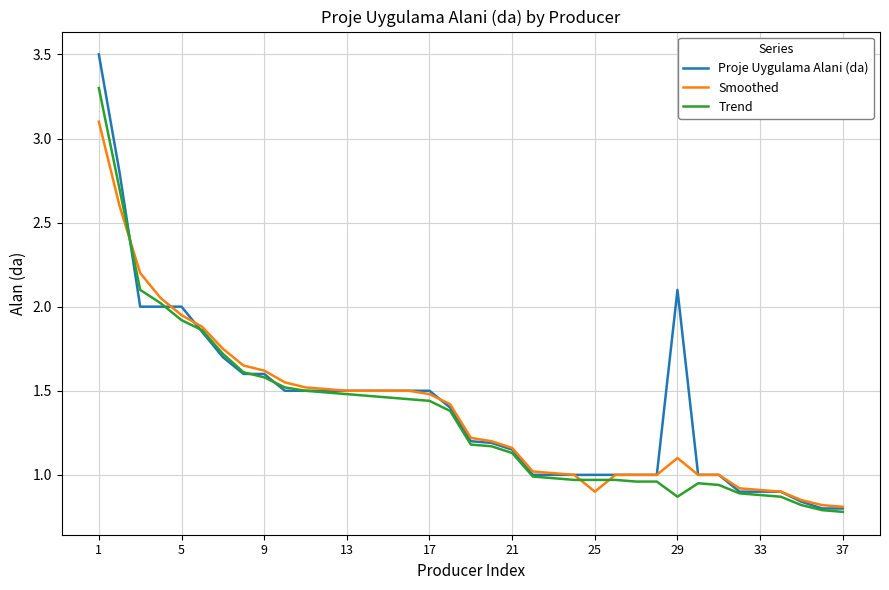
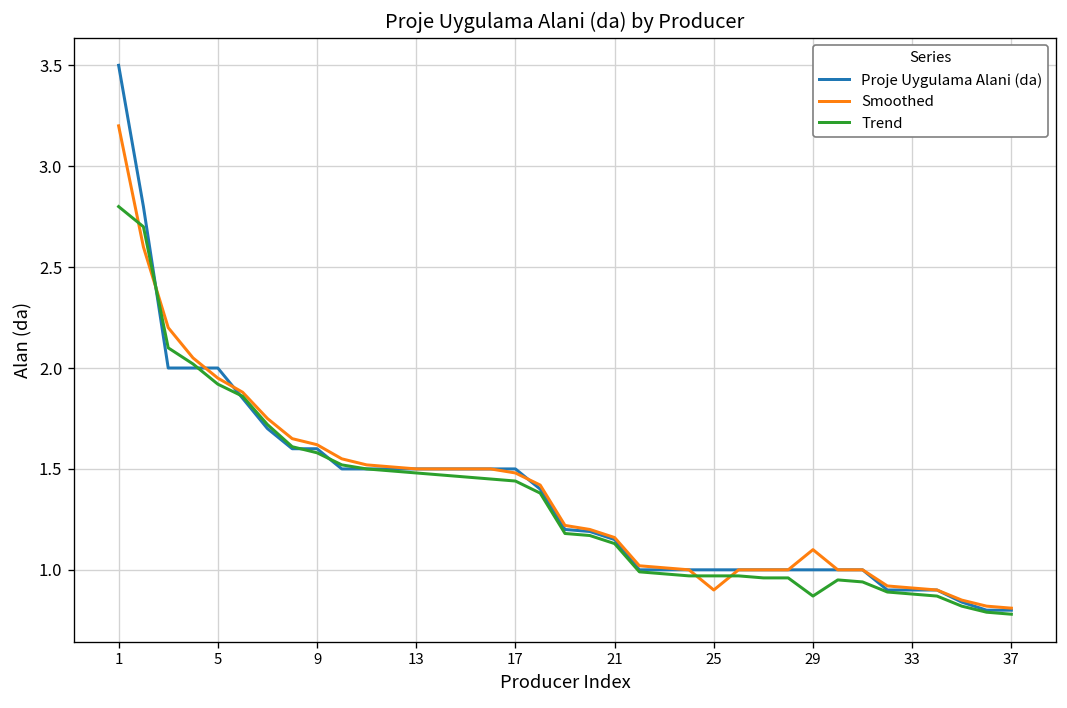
Smoothed, 1: 3.1 -> 3.2
Trend, 1: 3.3 -> 2.8
Proje Uygulama Alani (da), 29: 2.1 -> 1.0
